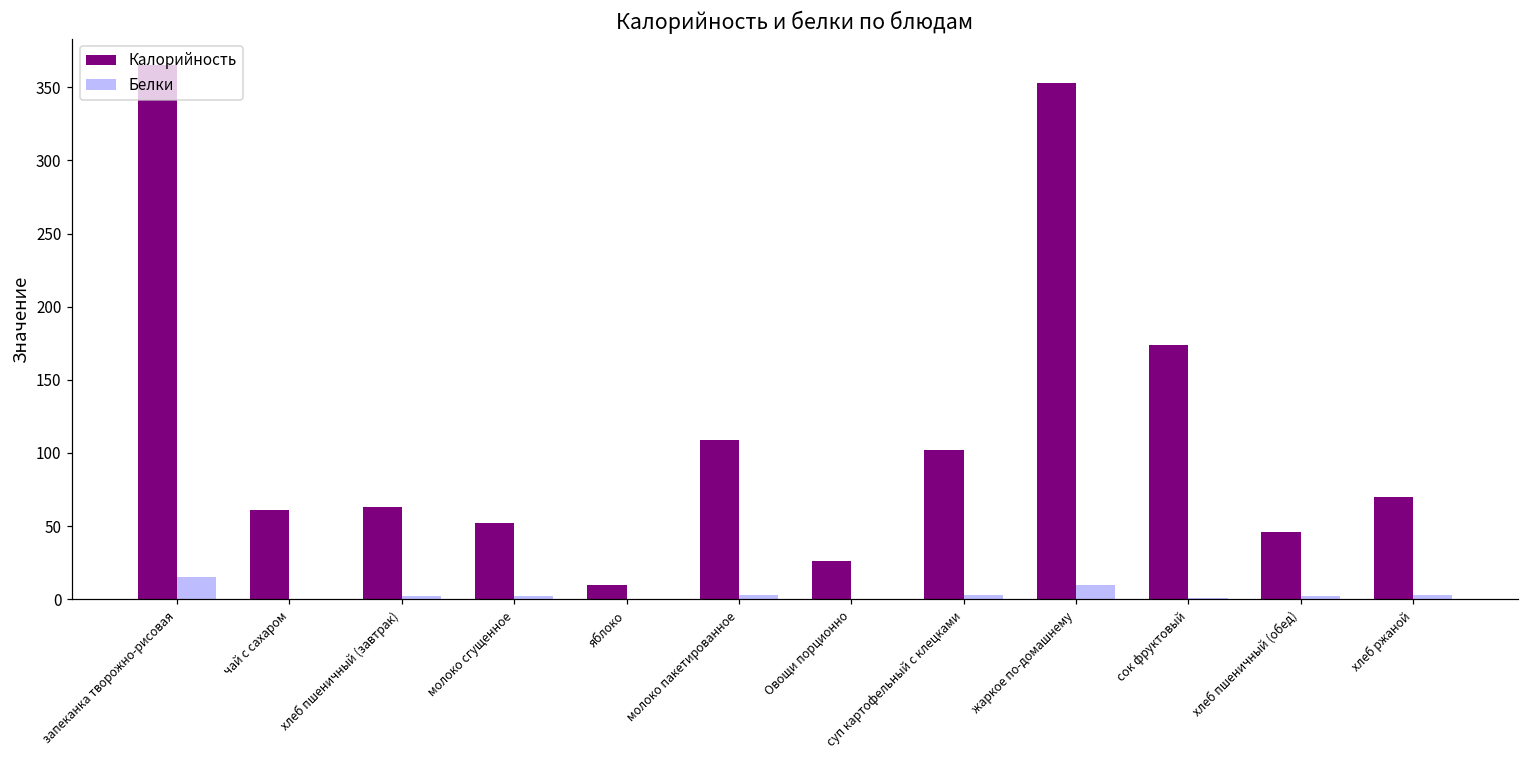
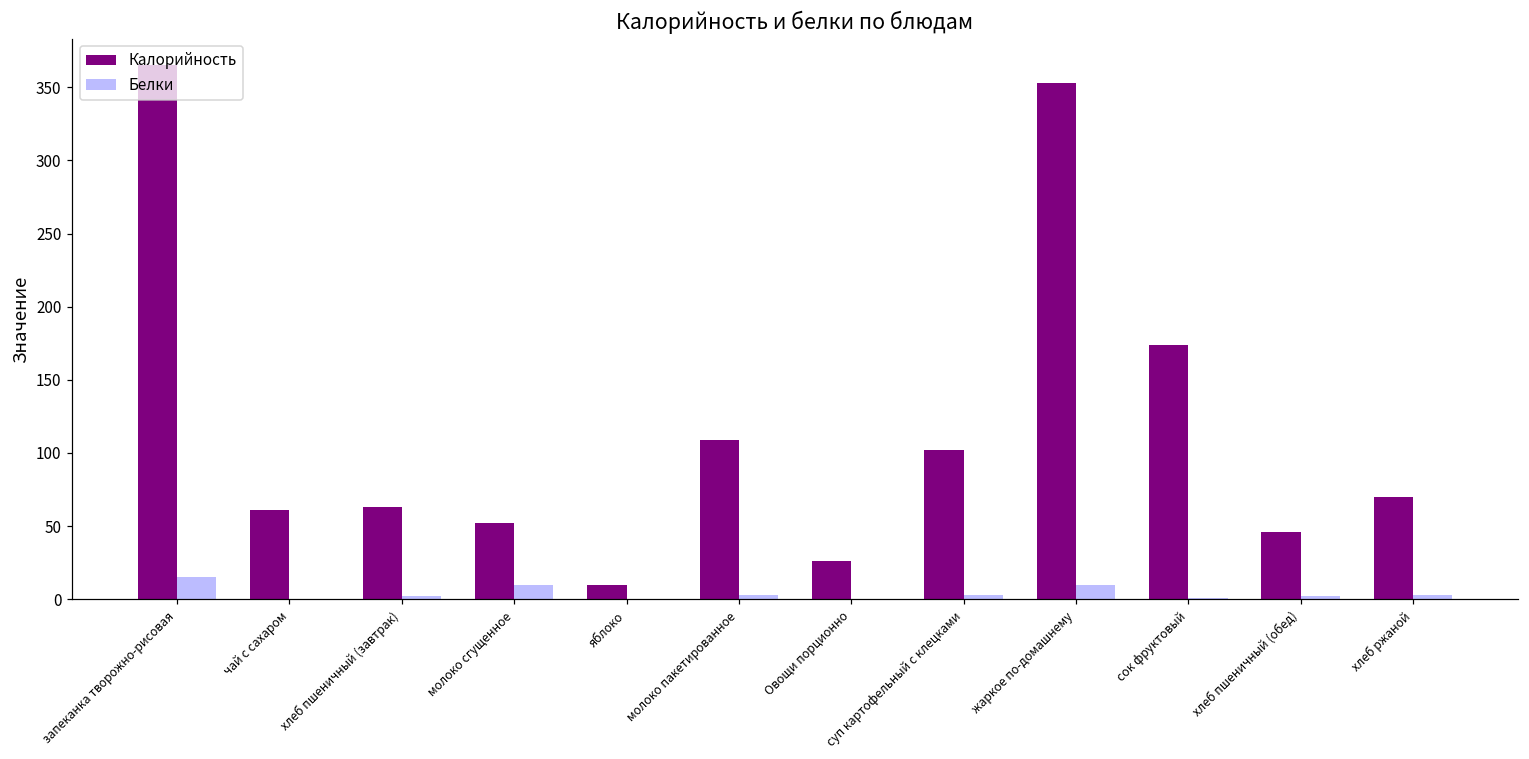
Белки, молоко сгущенное: 2 -> 10
